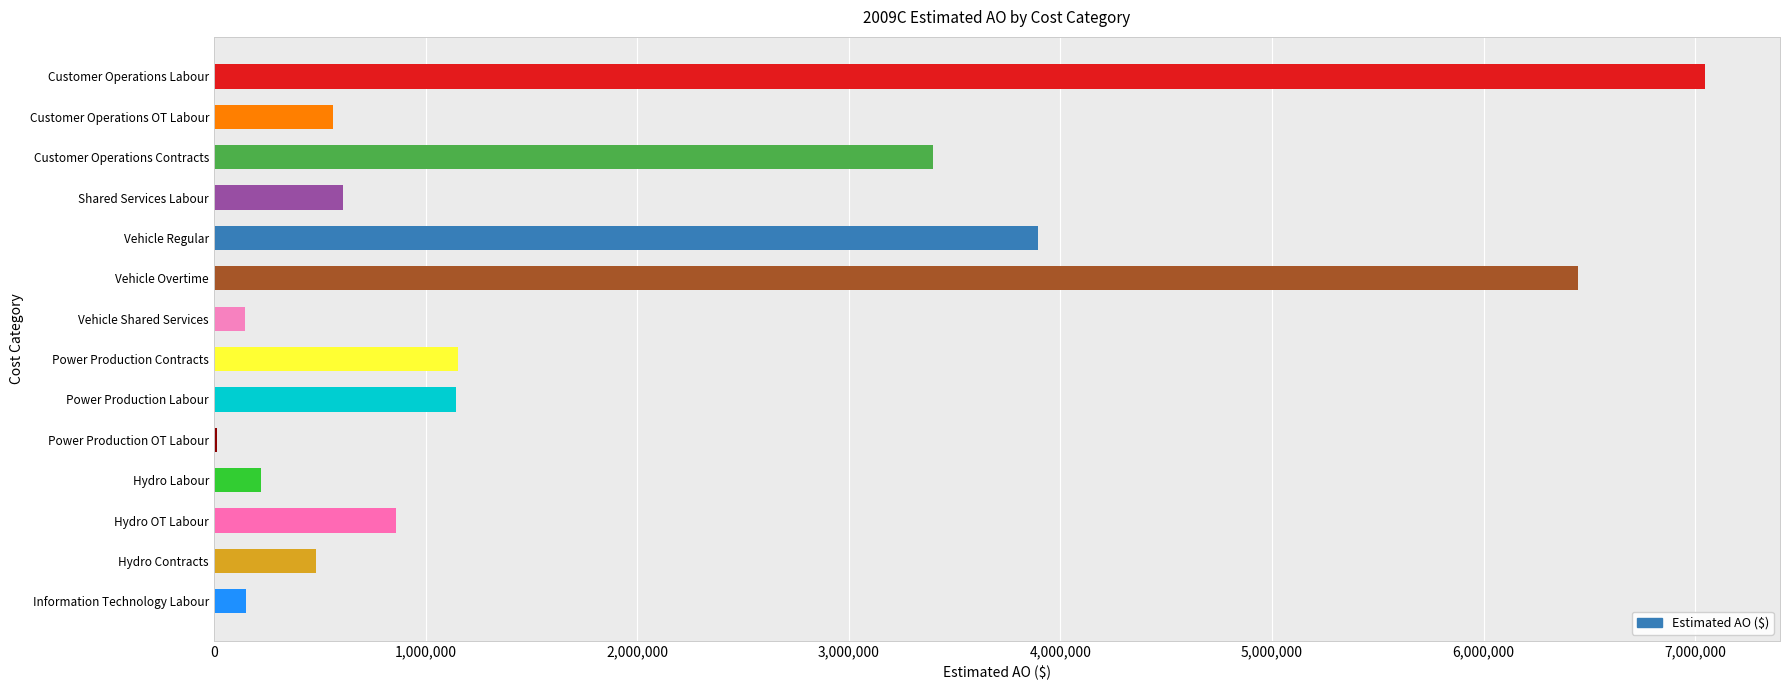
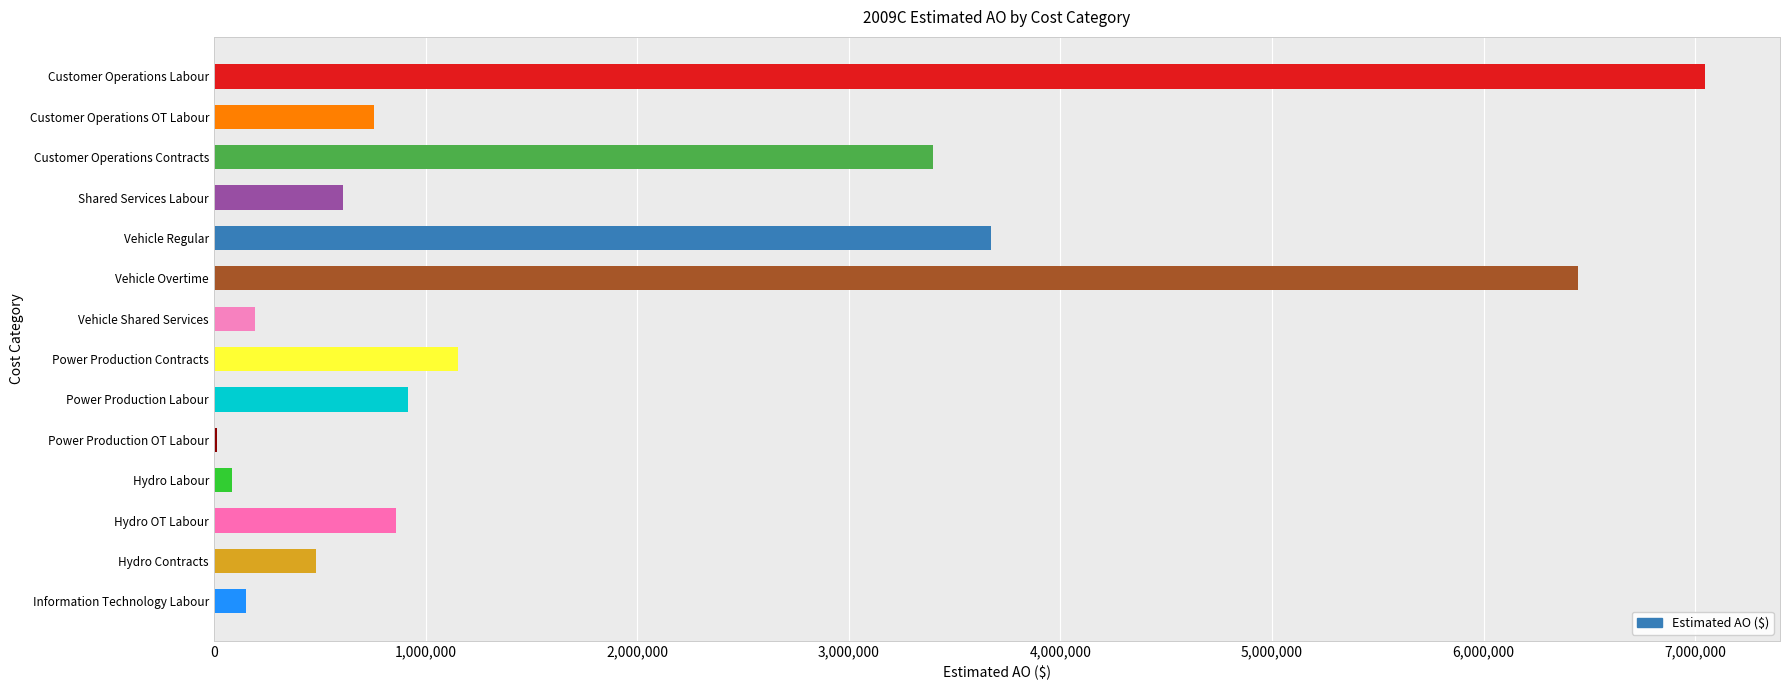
Customer Operations OT Labour: 560,000 -> 760,000
Vehicle Regular: 3,890,000 -> 3,670,000
Vehicle Shared Services: 150,000 -> 190,000
Power Production Labour: 1,140,000 -> 920,000
Hydro Labour: 220,000 -> 90,000
